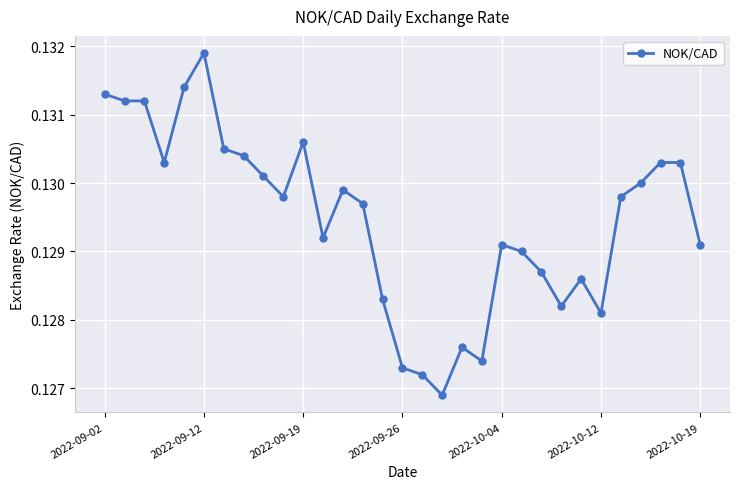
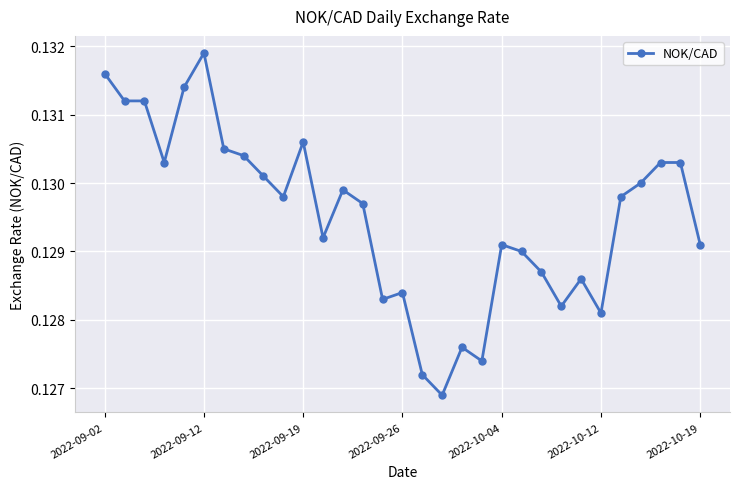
2022-09-02: 0.1313 -> 0.1316
2022-09-26: 0.1273 -> 0.1284
